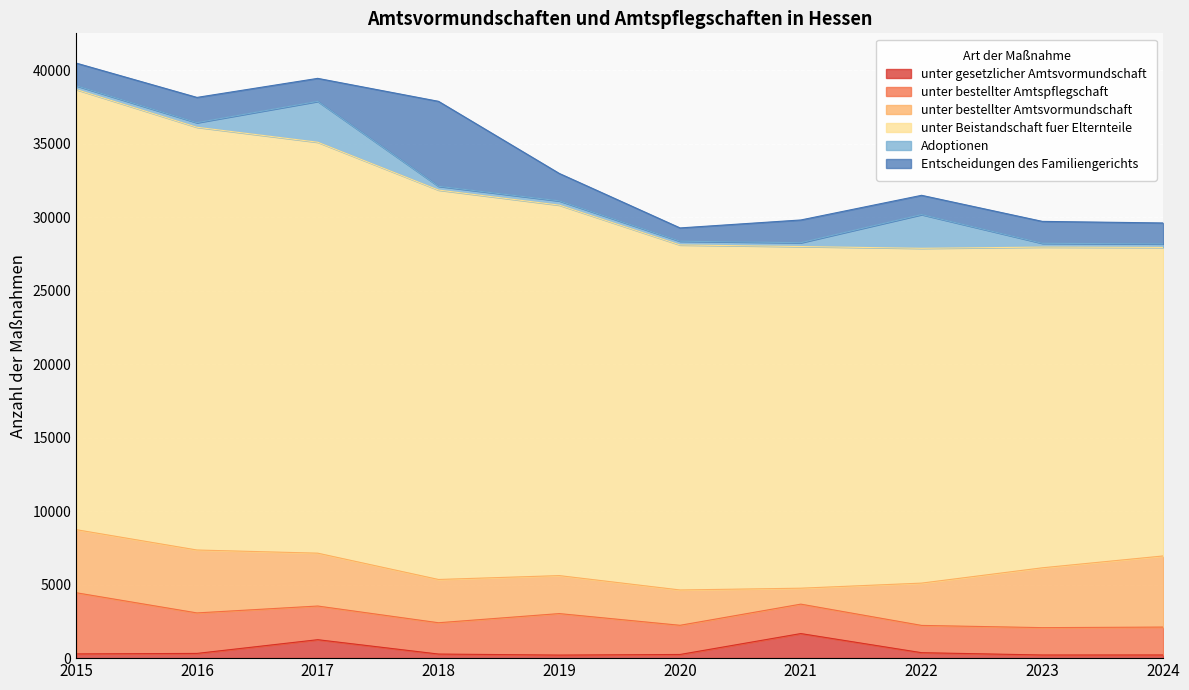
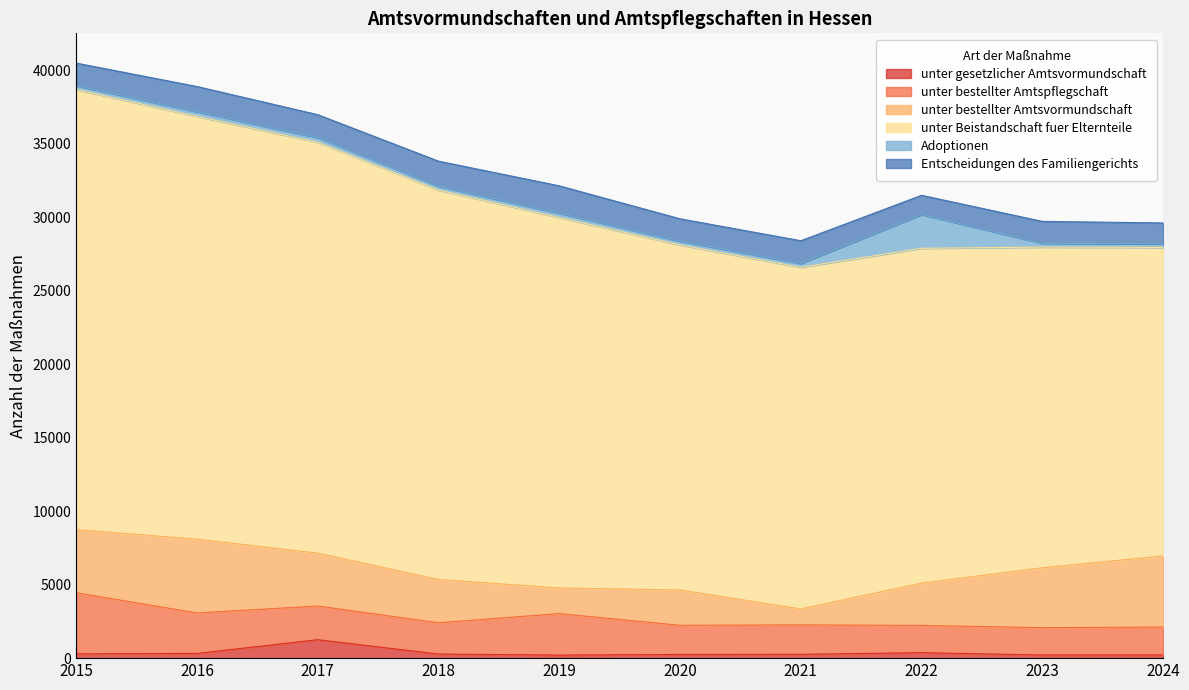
unter bestellter Amtsvormundschaft, 2016: 4300 -> 5000
Adoptionen, 2017: 2800 -> 300
Entscheidungen des Familiengerichts, 2018: 5800 -> 1700
unter bestellter Amtsvormundschaft, 2019: 2600 -> 1700
Entscheidungen des Familiengerichts, 2020: 900 -> 1500
unter gesetzlicher Amtsvormundschaft, 2021: 1700 -> 300
